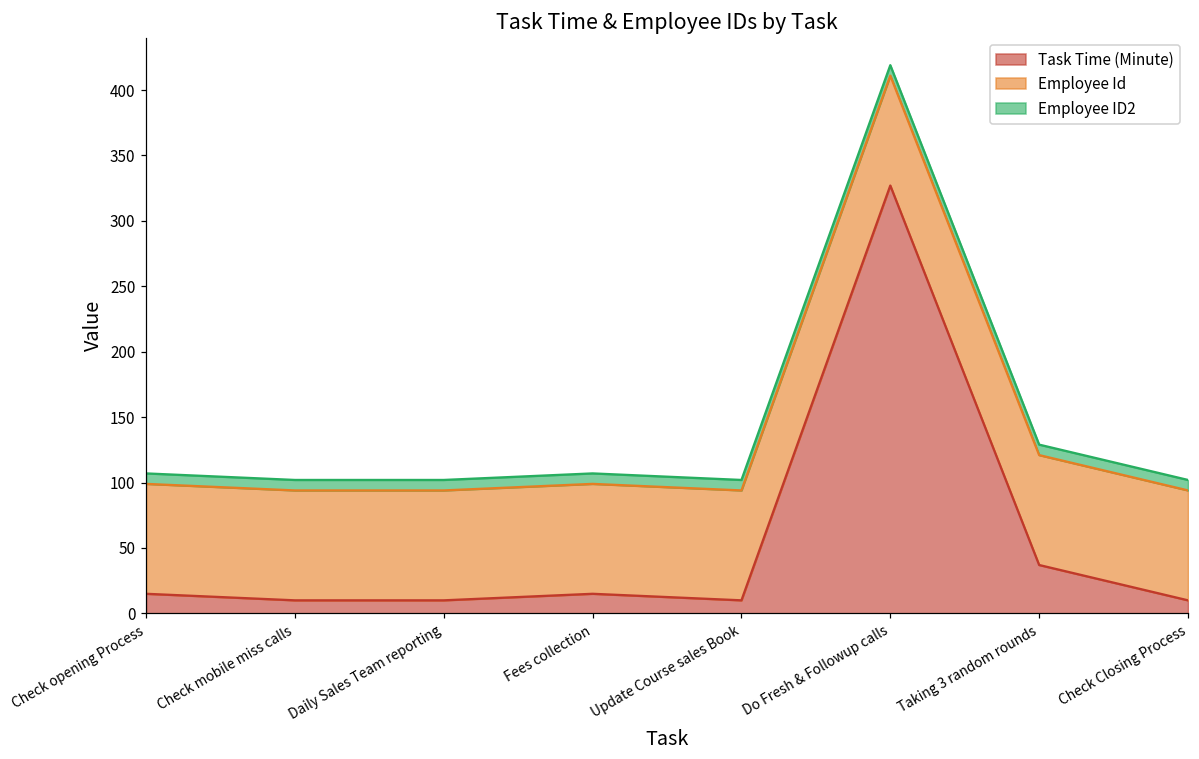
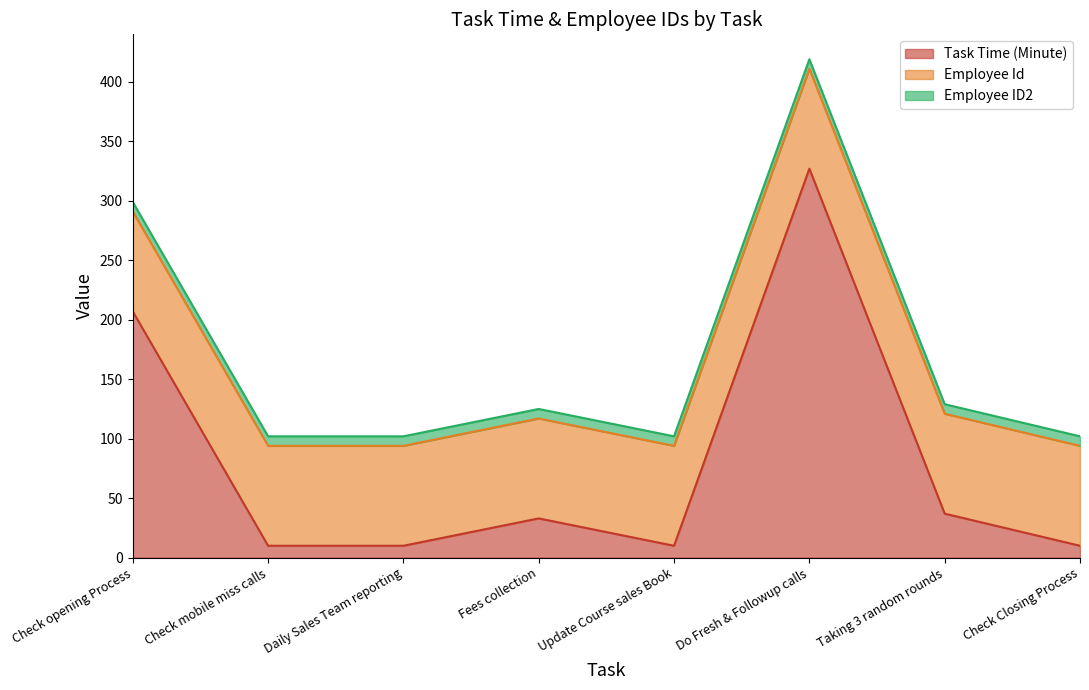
Task Time (Minute), Check opening Process: 15 -> 207
Task Time (Minute), Fees collection: 15 -> 33
